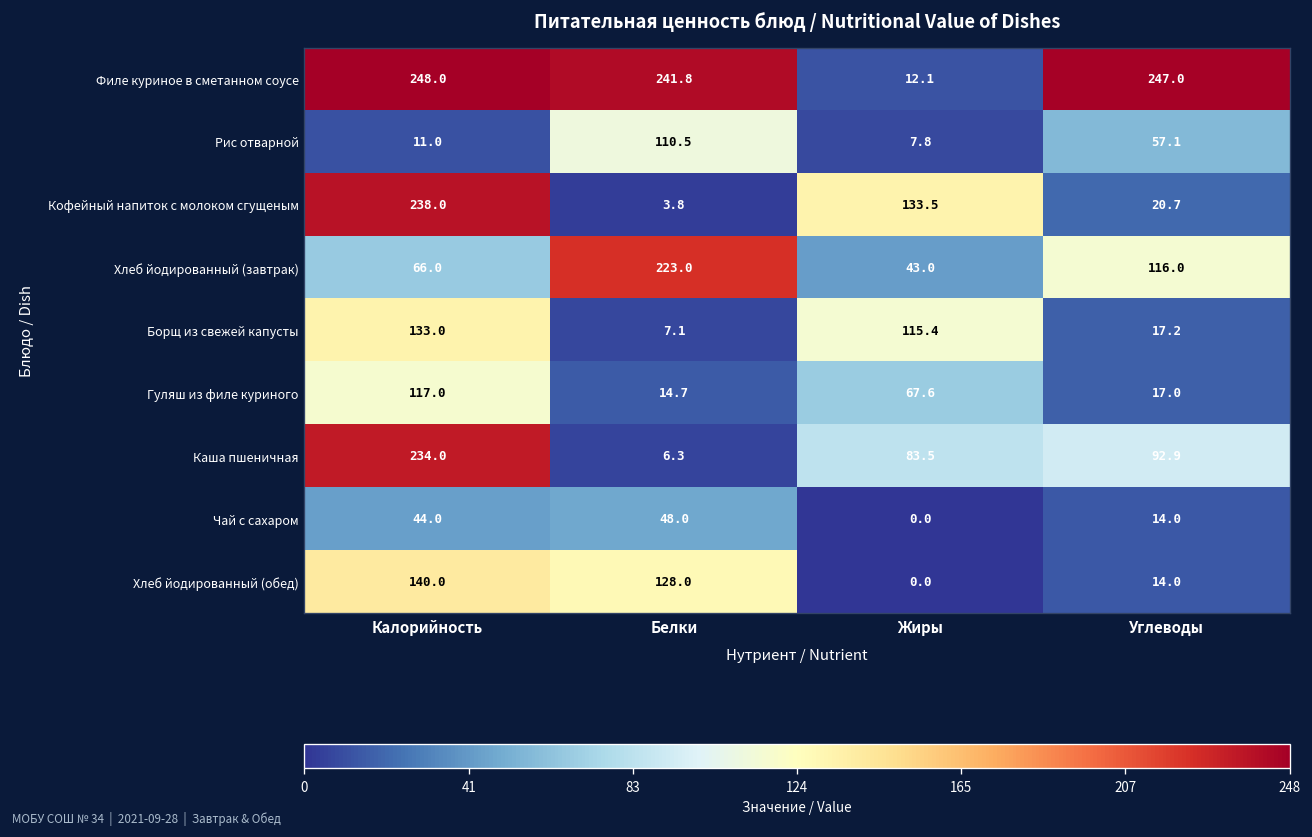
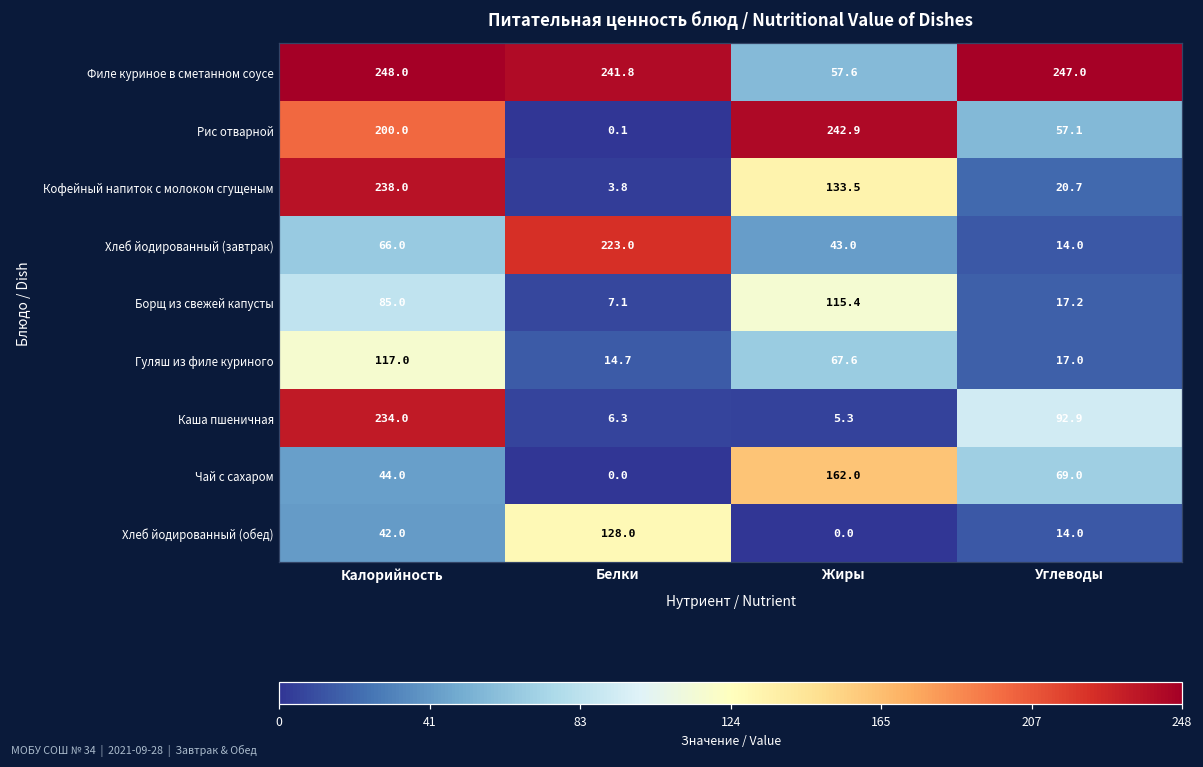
Филе куриное в сметанном соусе, Жиры: 12.1 -> 57.6
Рис отварной, Калорийность: 11.0 -> 200.0
Рис отварной, Белки: 110.5 -> 0.1
Рис отварной, Жиры: 7.8 -> 242.9
Хлеб йодированный (завтрак), Углеводы: 116.0 -> 14.0
Борщ из свежей капусты, Калорийность: 133.0 -> 85.0
Каша пшеничная, Жиры: 83.5 -> 5.3
Чай с сахаром, Белки: 48.0 -> 0.0
Чай с сахаром, Жиры: 0.0 -> 162.0
Чай с сахаром, Углеводы: 14.0 -> 69.0
Хлеб йодированный (обед), Калорийность: 140.0 -> 42.0
